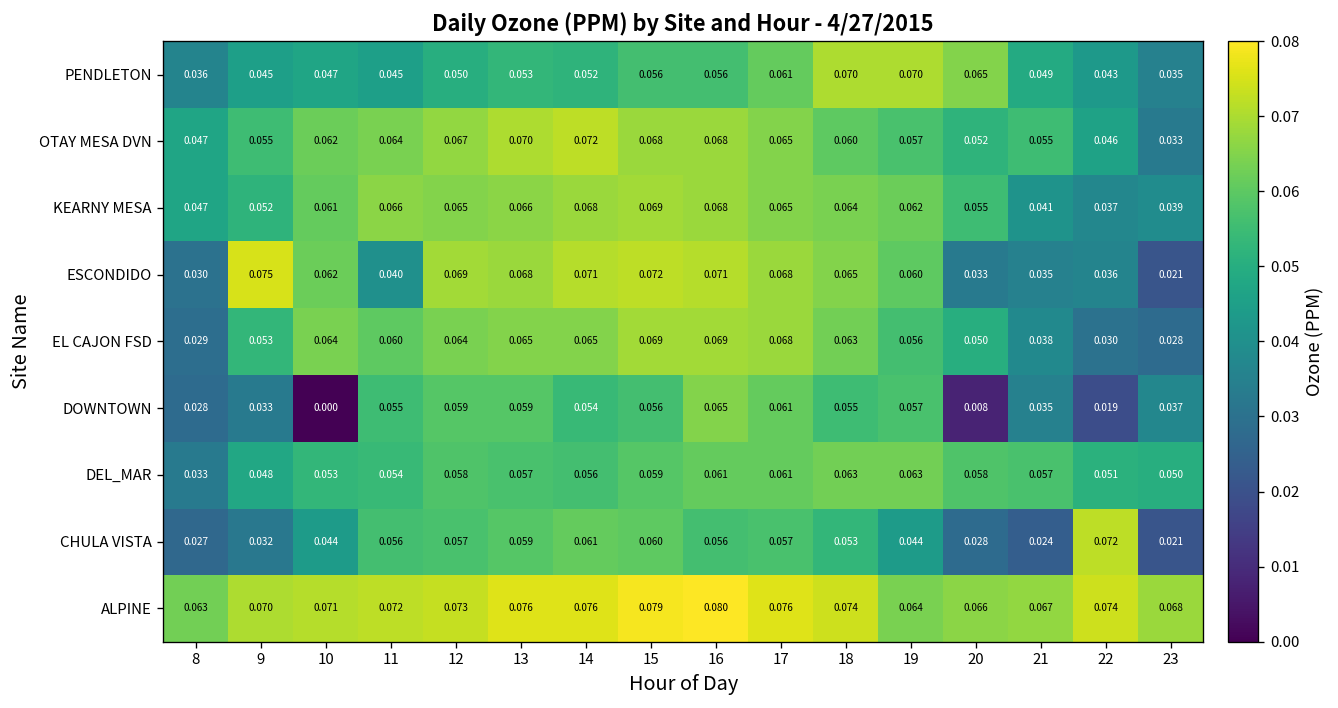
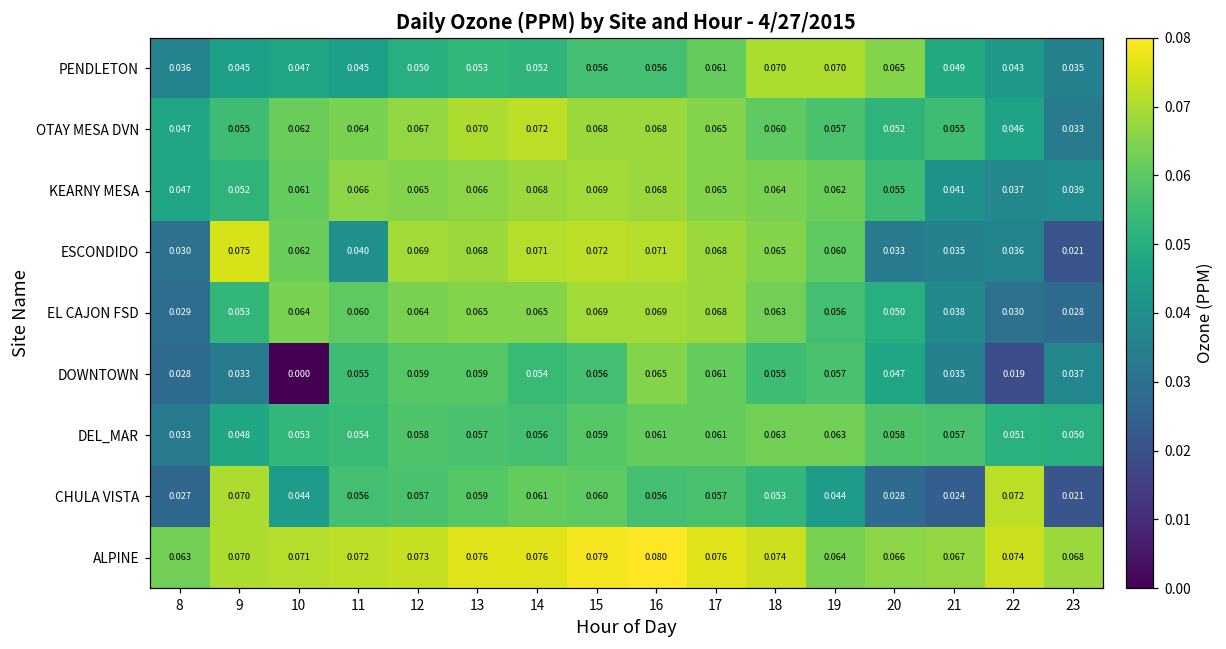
DOWNTOWN, 20: 0.008 -> 0.047
CHULA VISTA, 9: 0.032 -> 0.070
